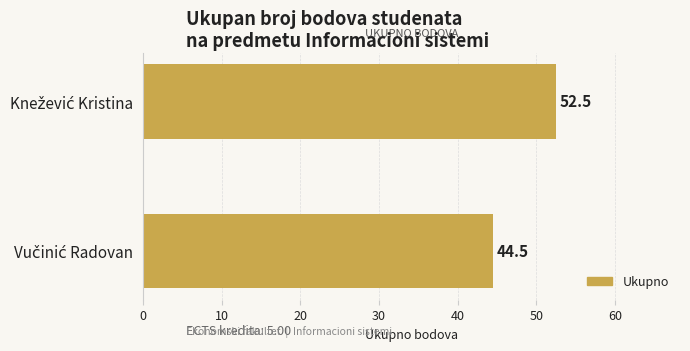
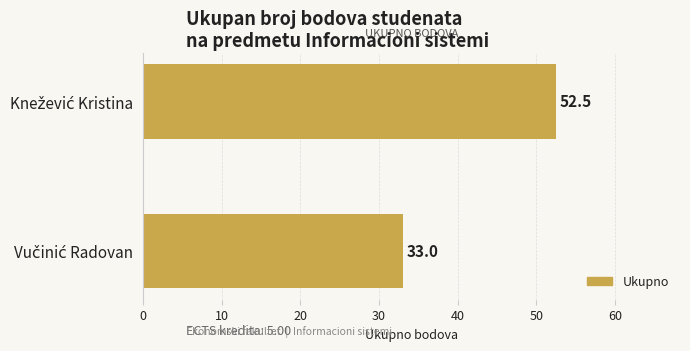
Vučinić Radovan: 44.5 -> 33.0
